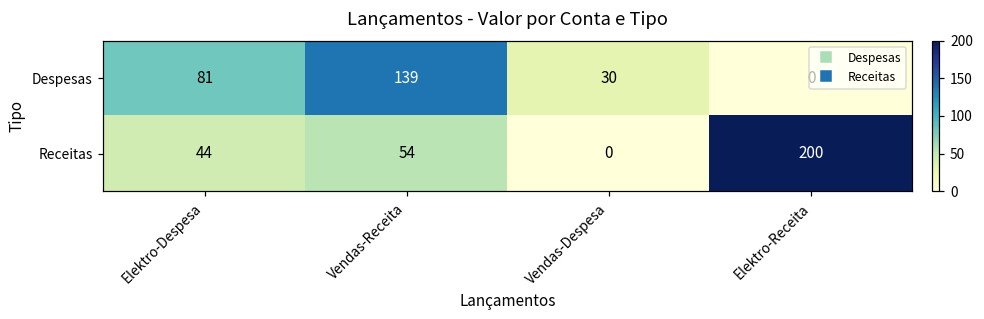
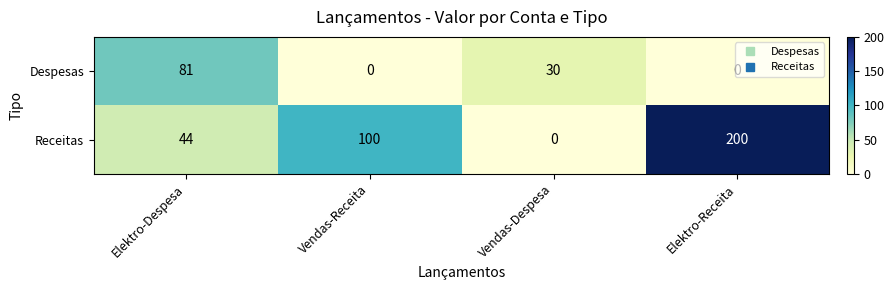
Despesas, Vendas-Receita: 139 -> 0
Receitas, Vendas-Receita: 54 -> 100
